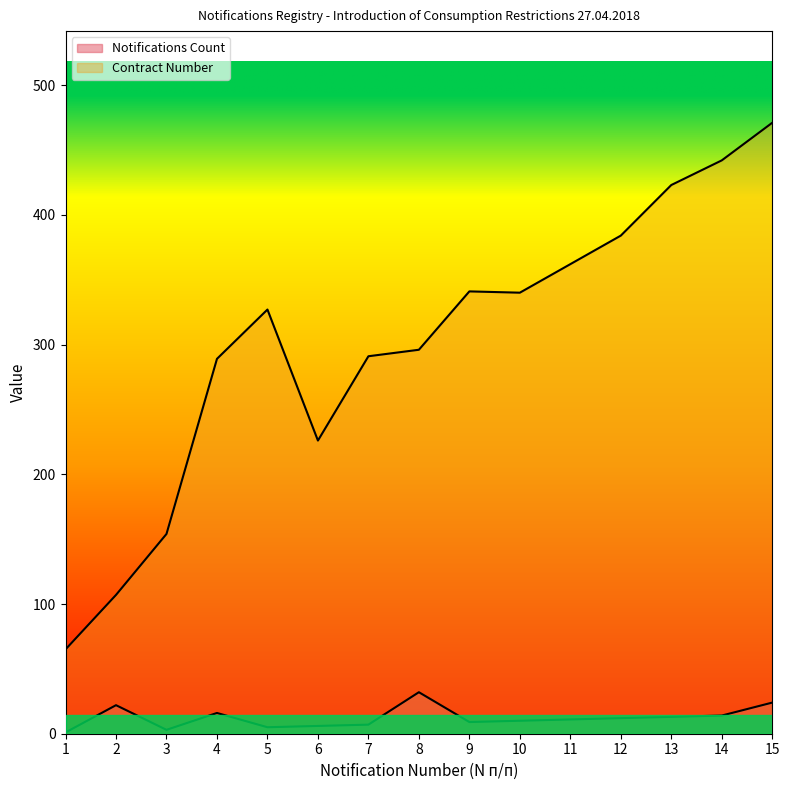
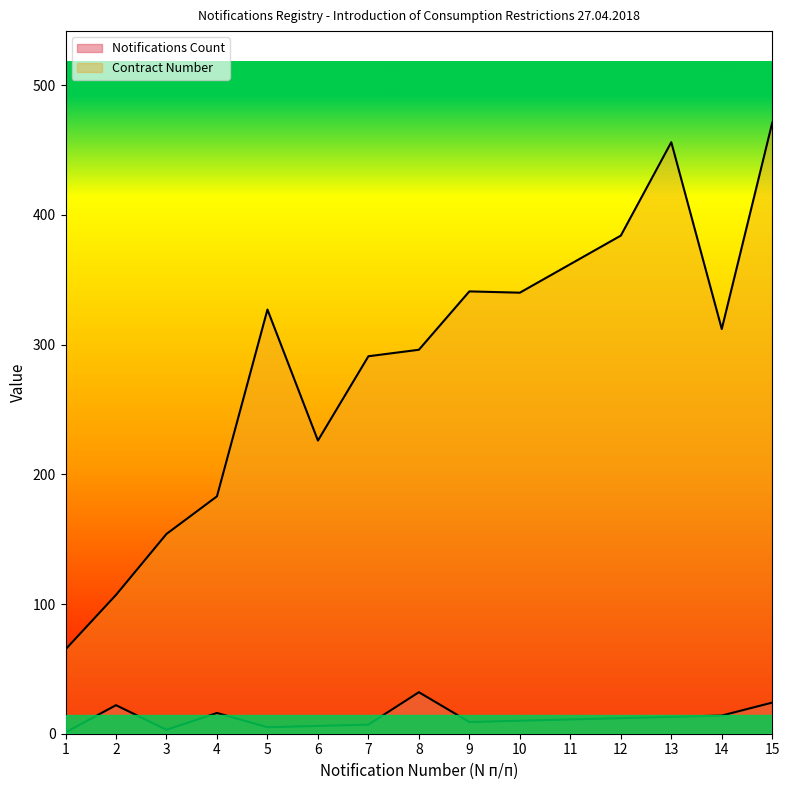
Contract Number, 4: 289 -> 183
Contract Number, 13: 423 -> 456
Contract Number, 14: 442 -> 312
